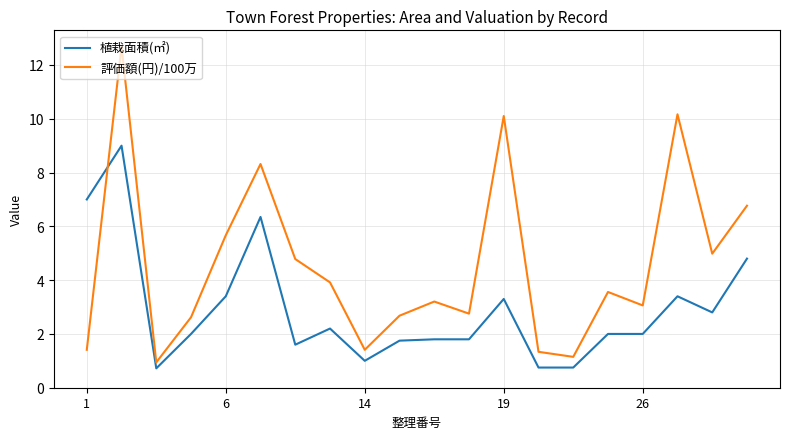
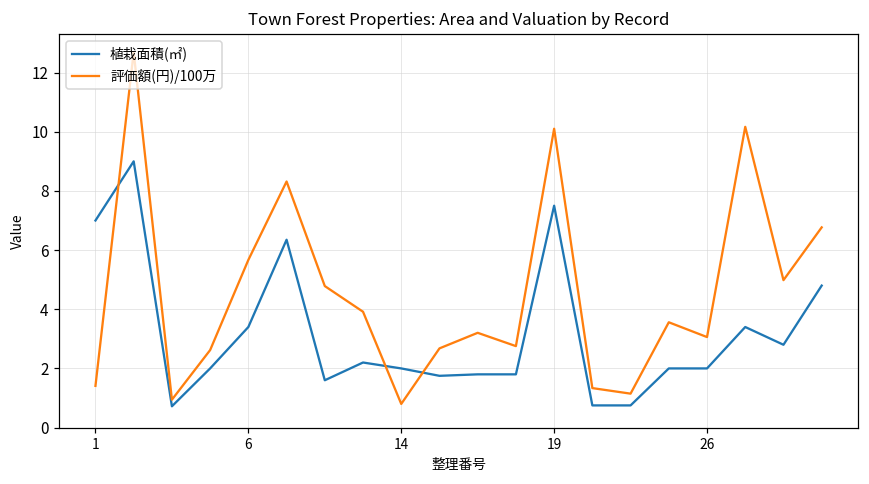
植栽面積(㎡), 14: 1 -> 2
評価額(円)/100万, 14: 1.4 -> 0.8
植栽面積(㎡), 19: 3.3 -> 7.5
